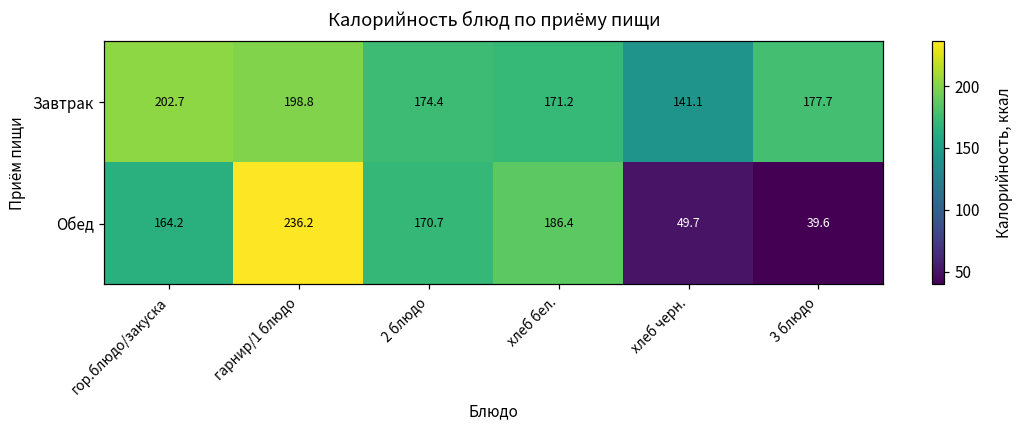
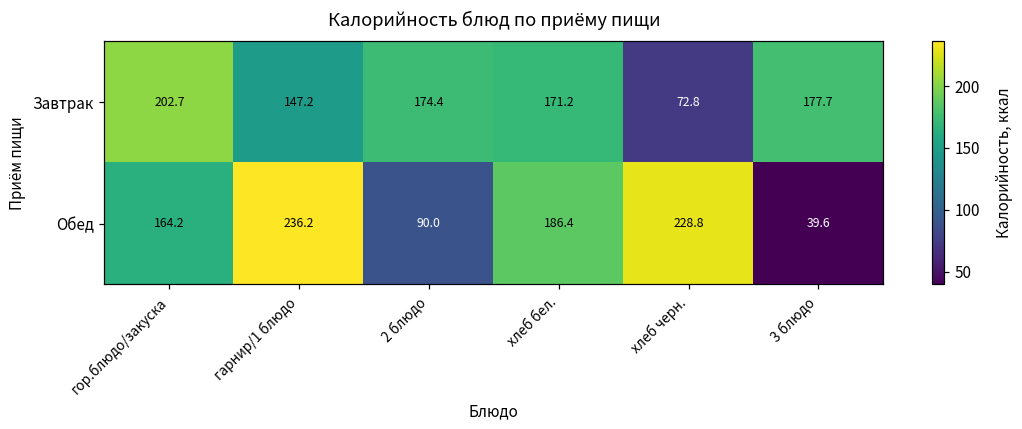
Завтрак, гарнир/1 блюдо: 198.8 -> 147.2
Завтрак, хлеб черн.: 141.1 -> 72.8
Обед, 2 блюдо: 170.7 -> 90.0
Обед, хлеб черн.: 49.7 -> 228.8
